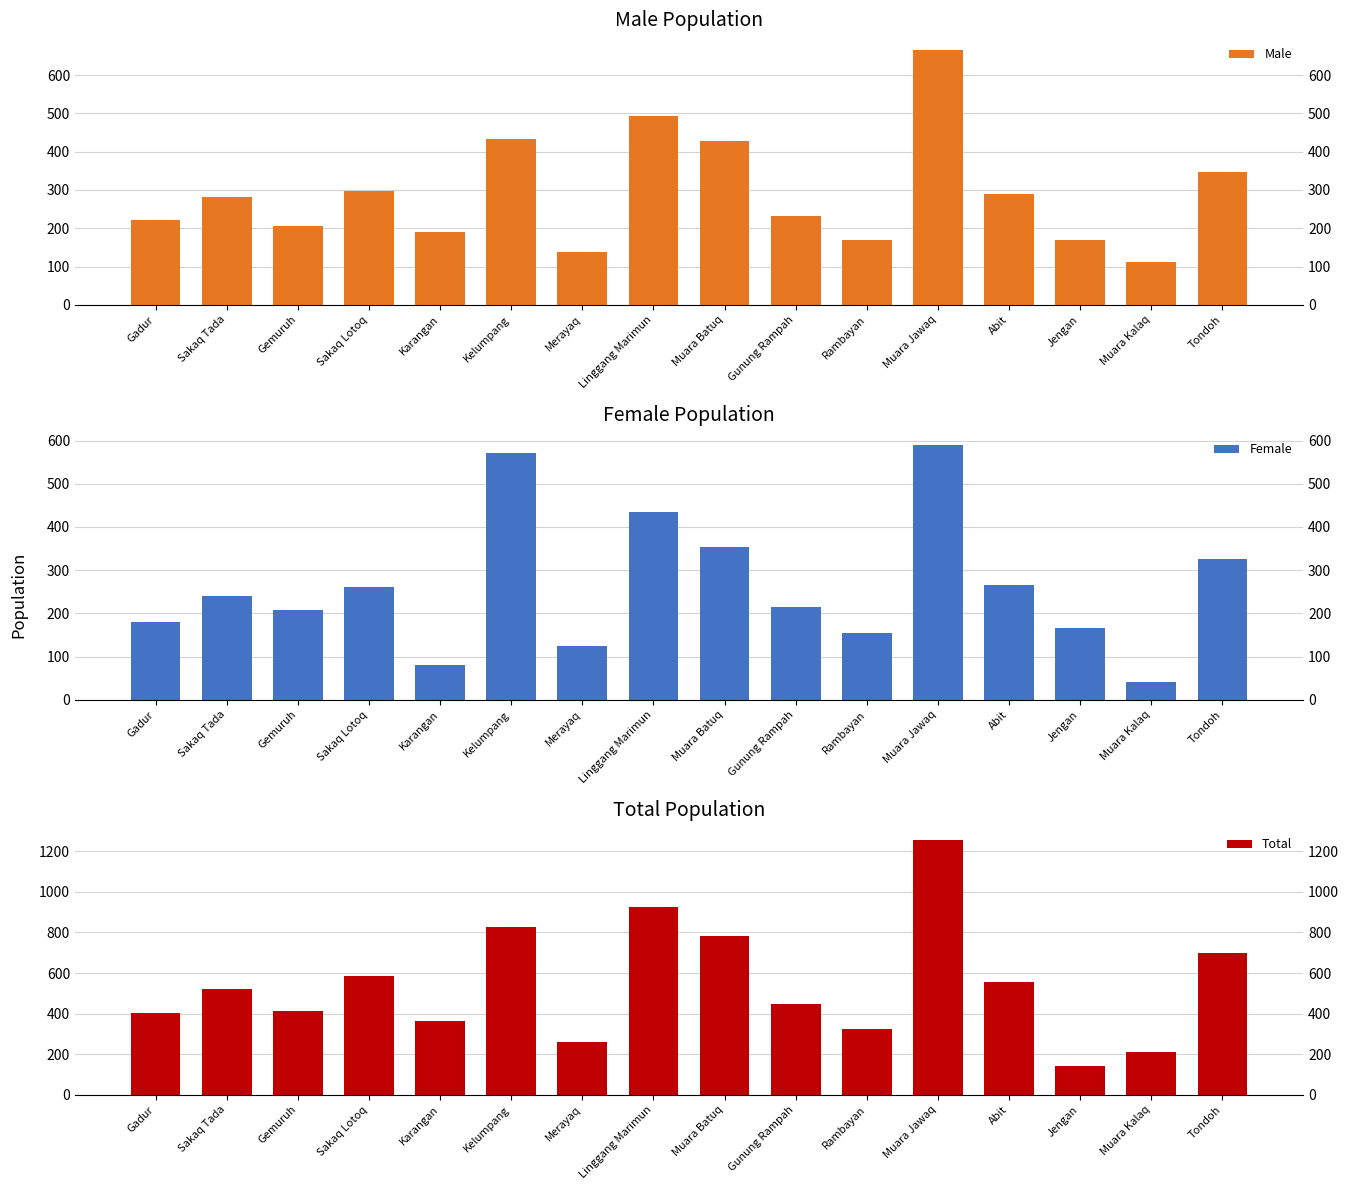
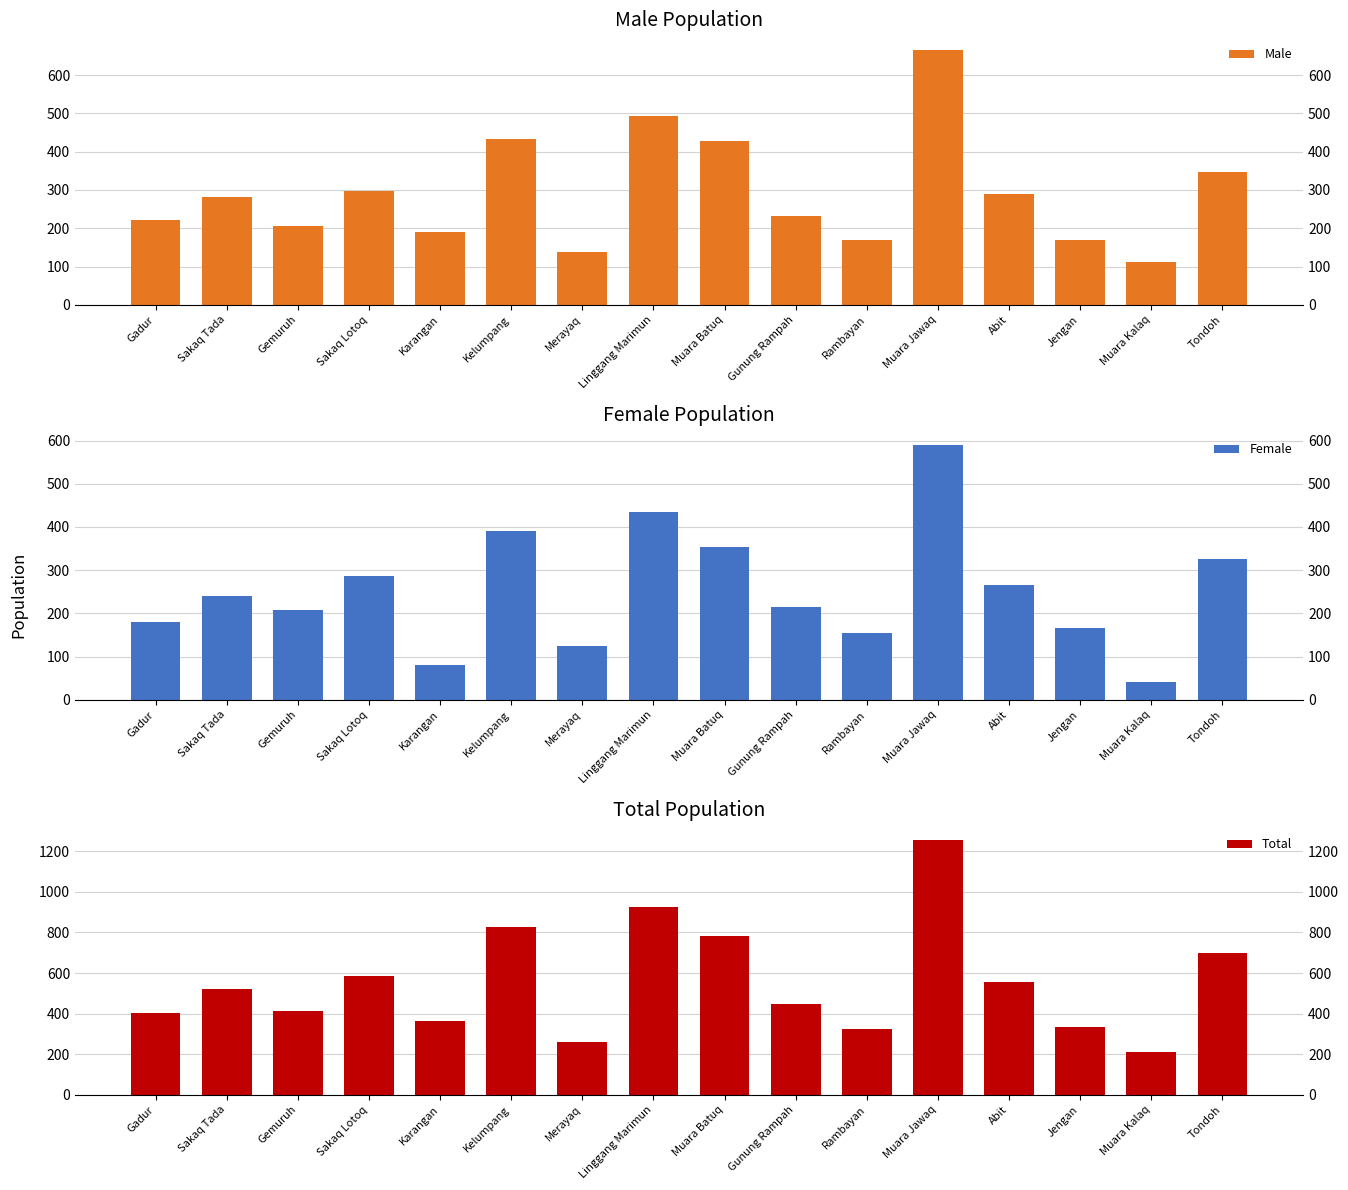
Female Population, Sakaq Lotoq: 260 -> 290
Female Population, Kelumpang: 570 -> 390
Total Population, Jengan: 140 -> 340
